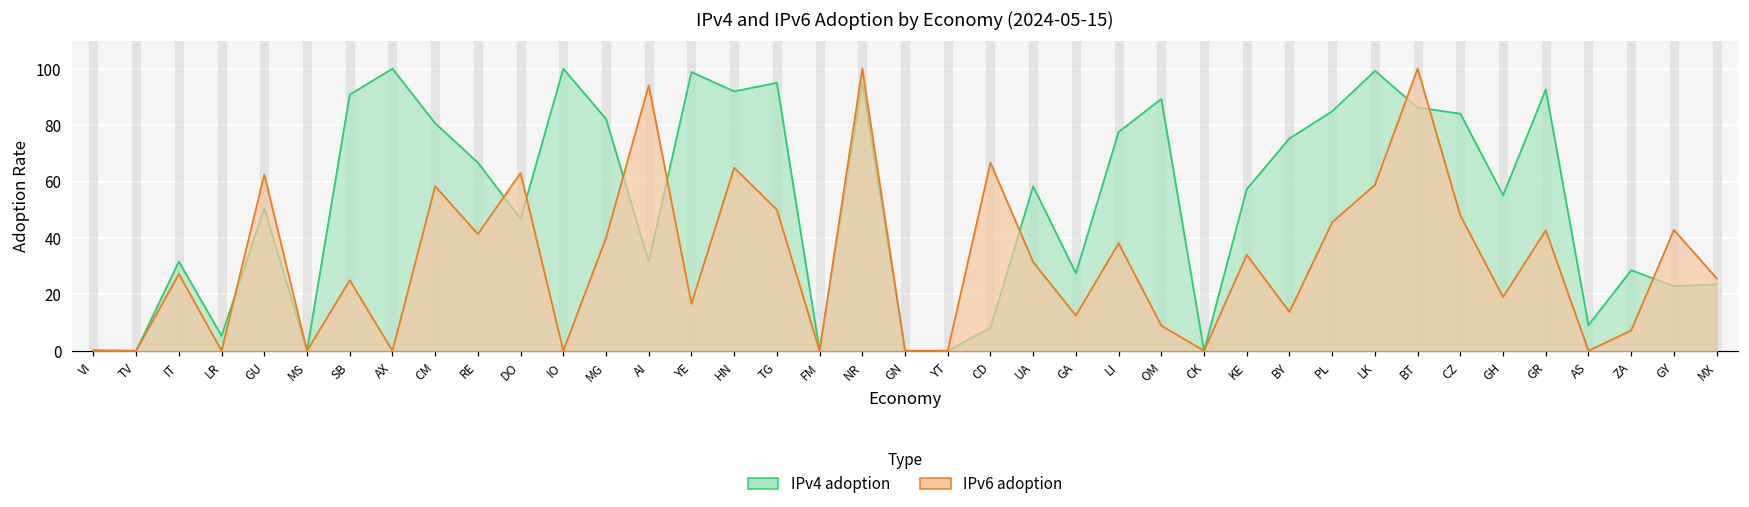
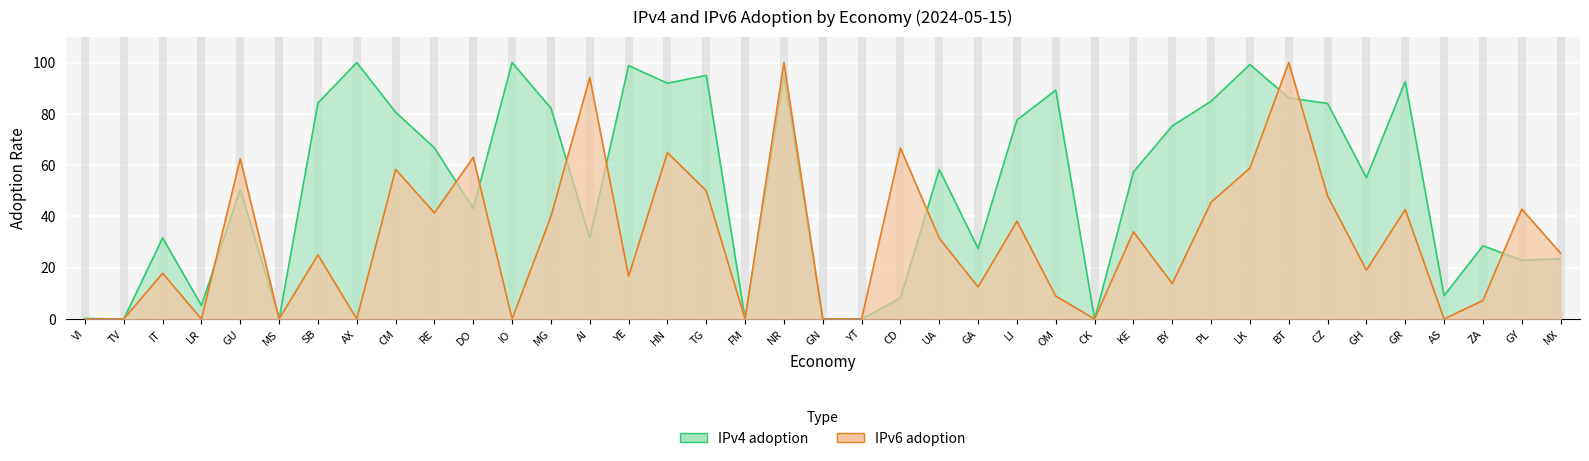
IPv6 adoption, IT: 27 -> 18
IPv4 adoption, SB: 91 -> 84
IPv4 adoption, DO: 47 -> 43
